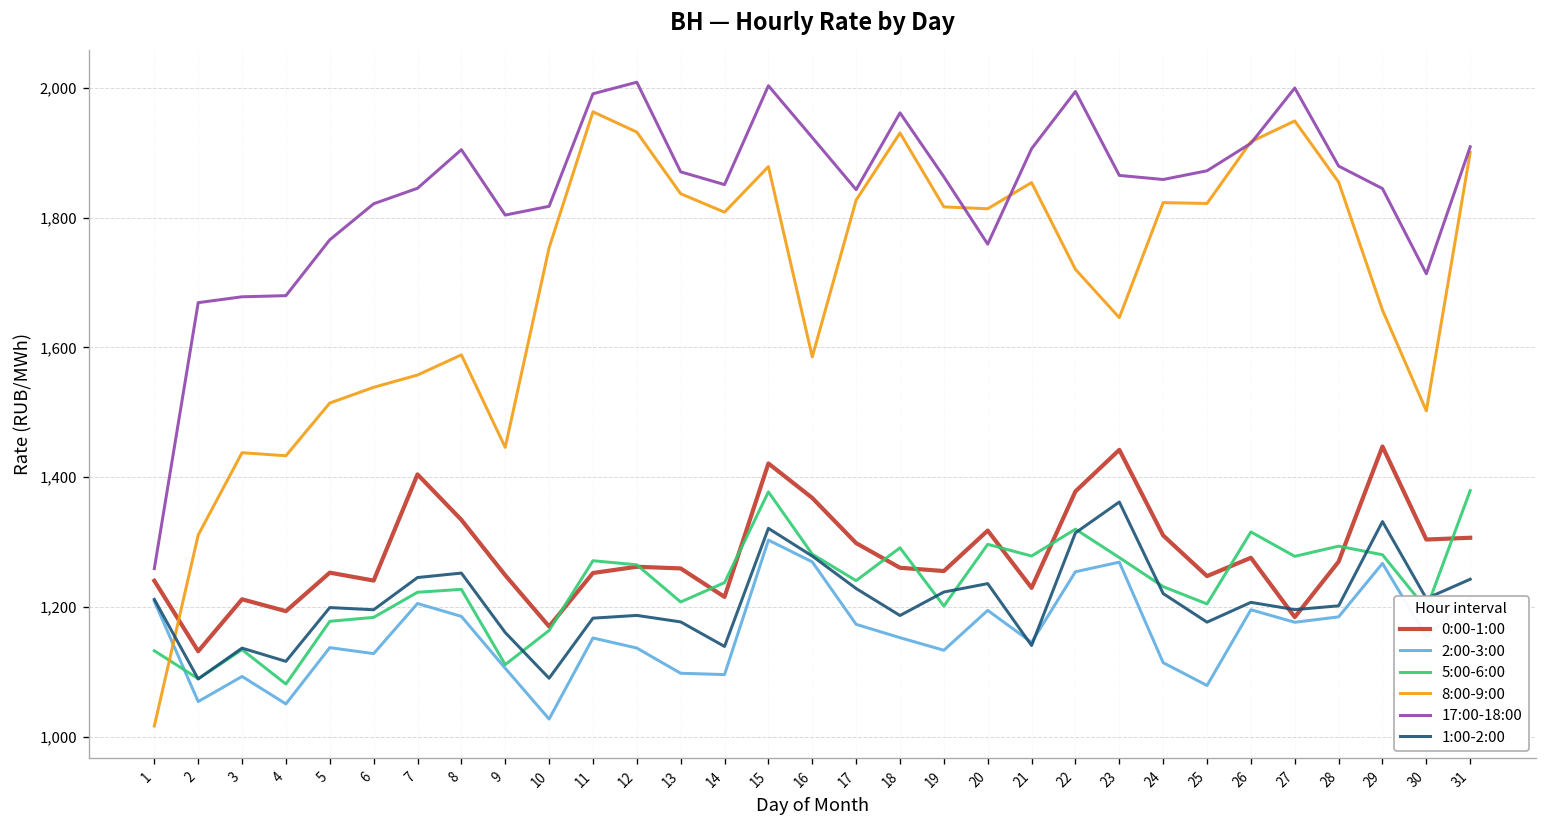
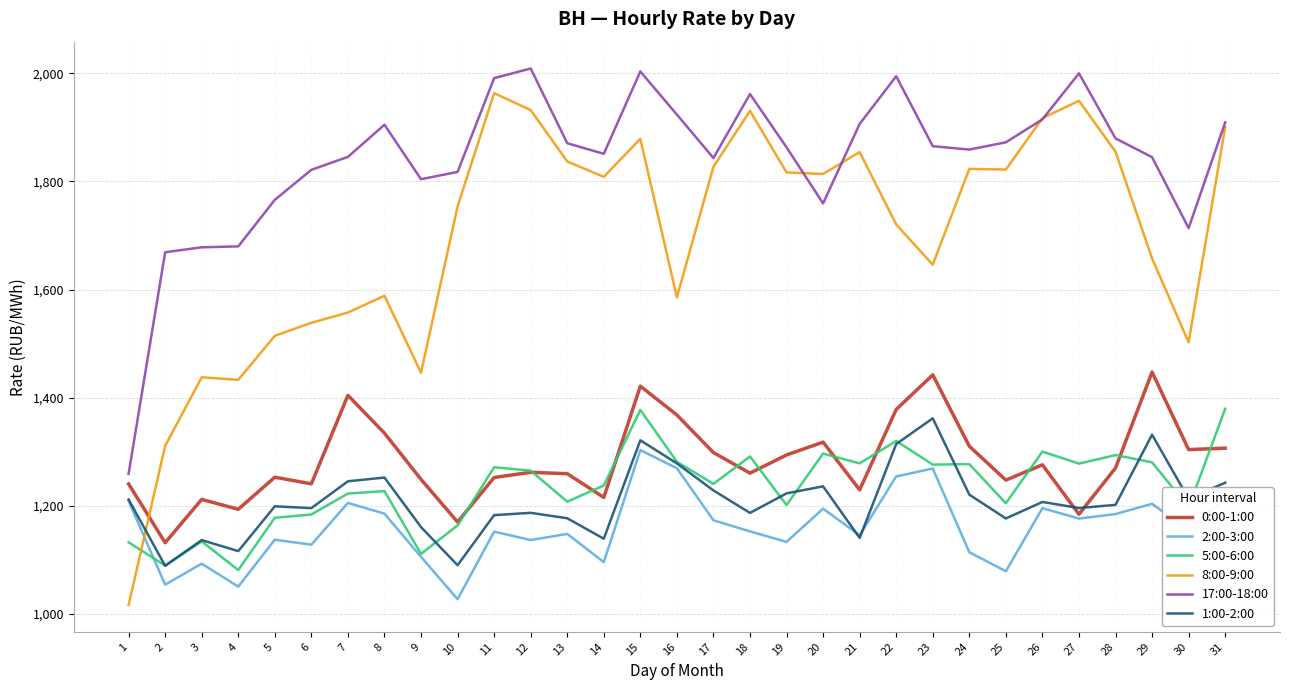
2:00-3:00, 13: 1,100 -> 1,150
0:00-1:00, 19: 1,260 -> 1,290
5:00-6:00, 24: 1,230 -> 1,280
5:00-6:00, 26: 1,320 -> 1,300
2:00-3:00, 29: 1,270 -> 1,200
